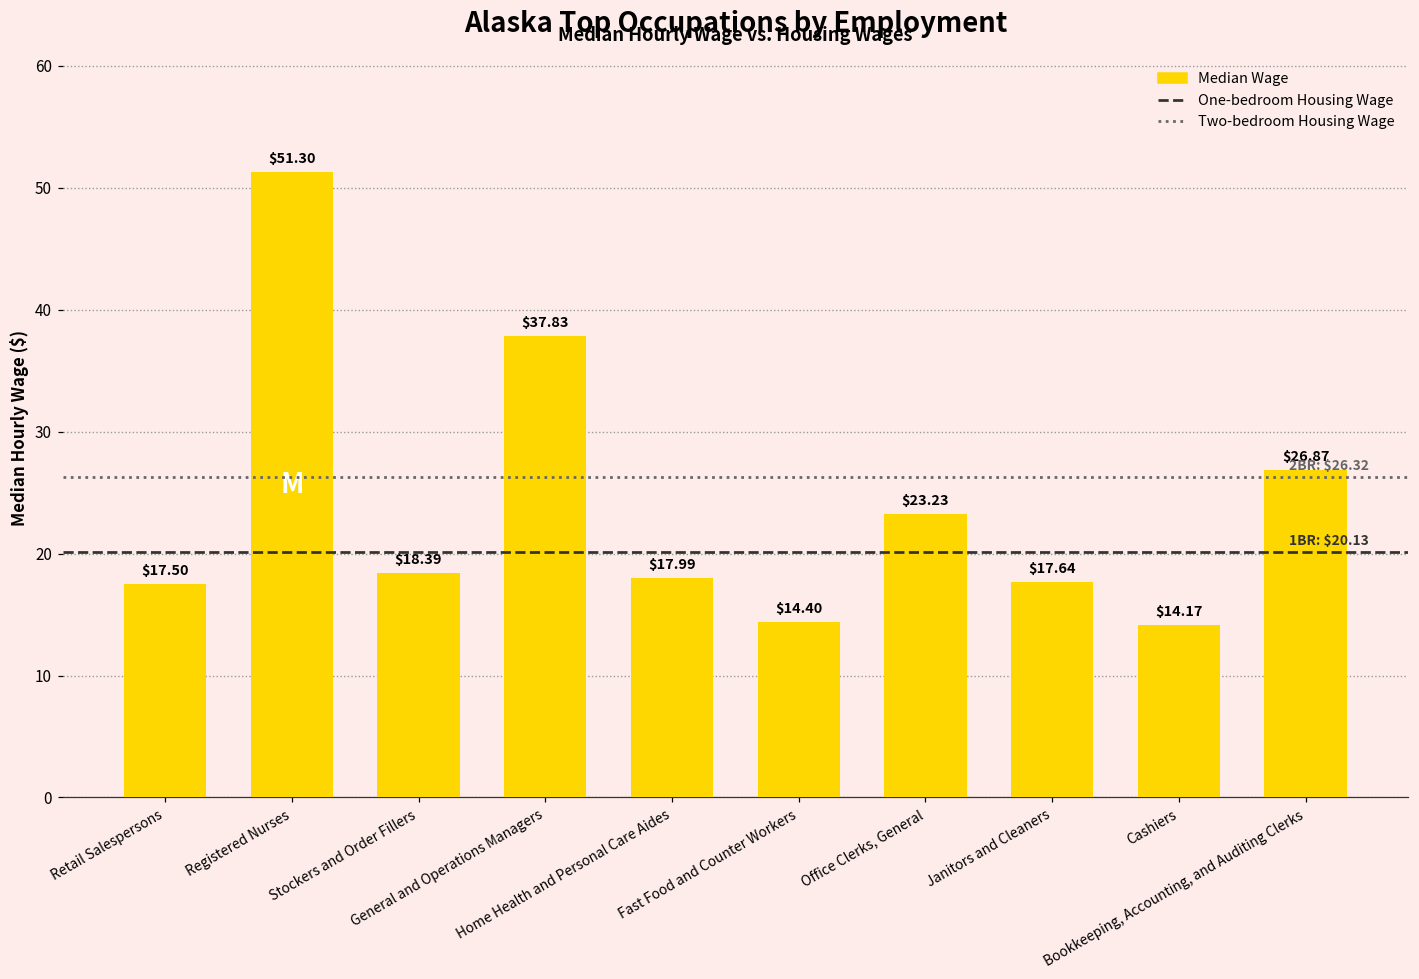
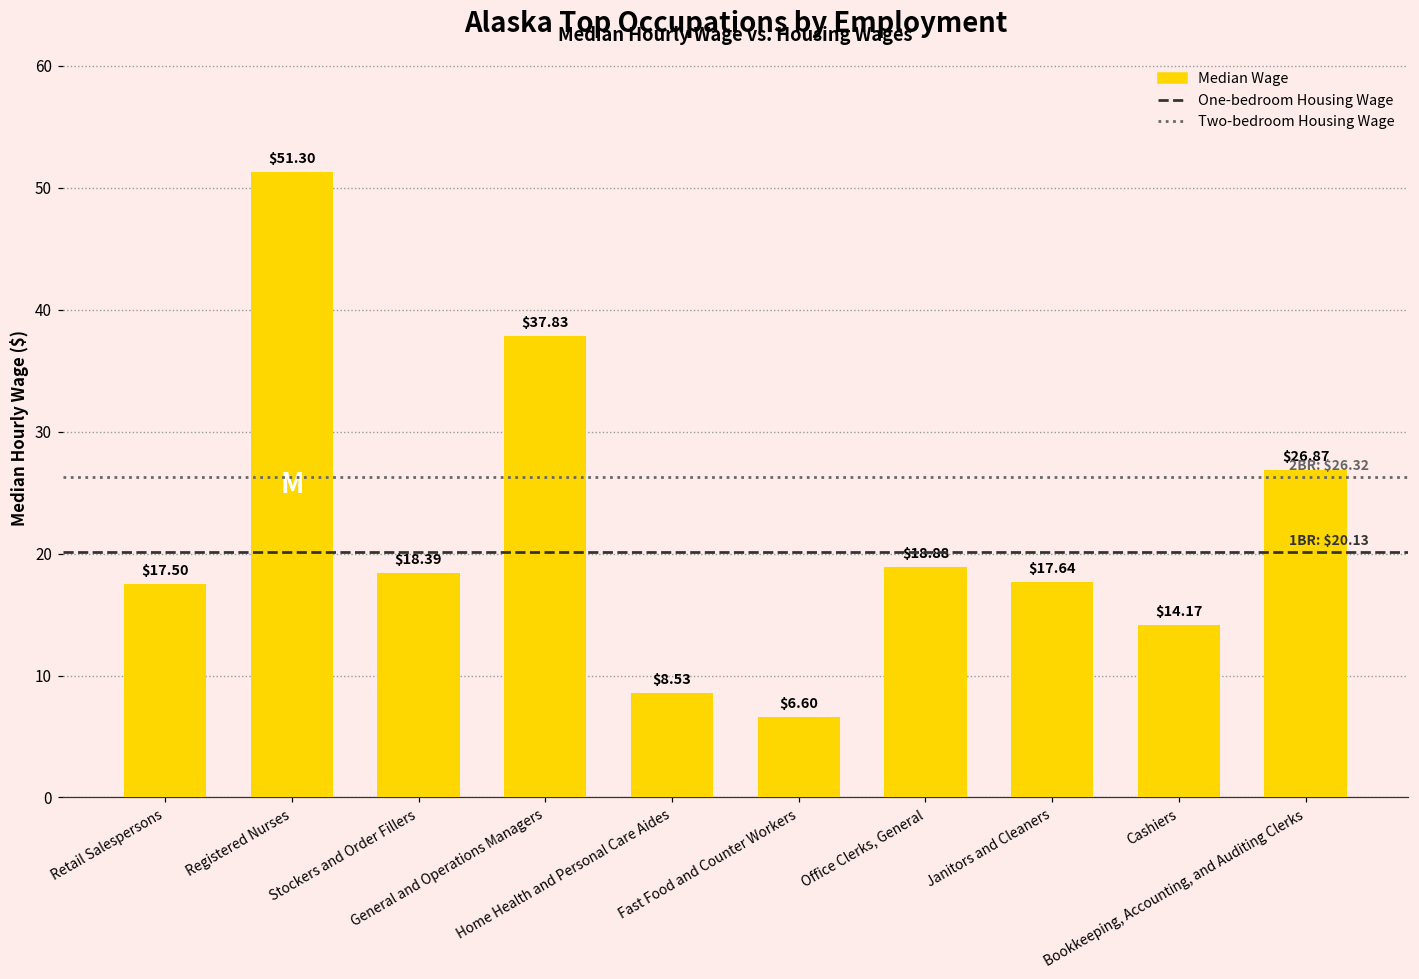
Home Health and Personal Care Aides: $17.99 -> $8.53
Fast Food and Counter Workers: $14.40 -> $6.60
Office Clerks, General: $23.23 -> $18.88
